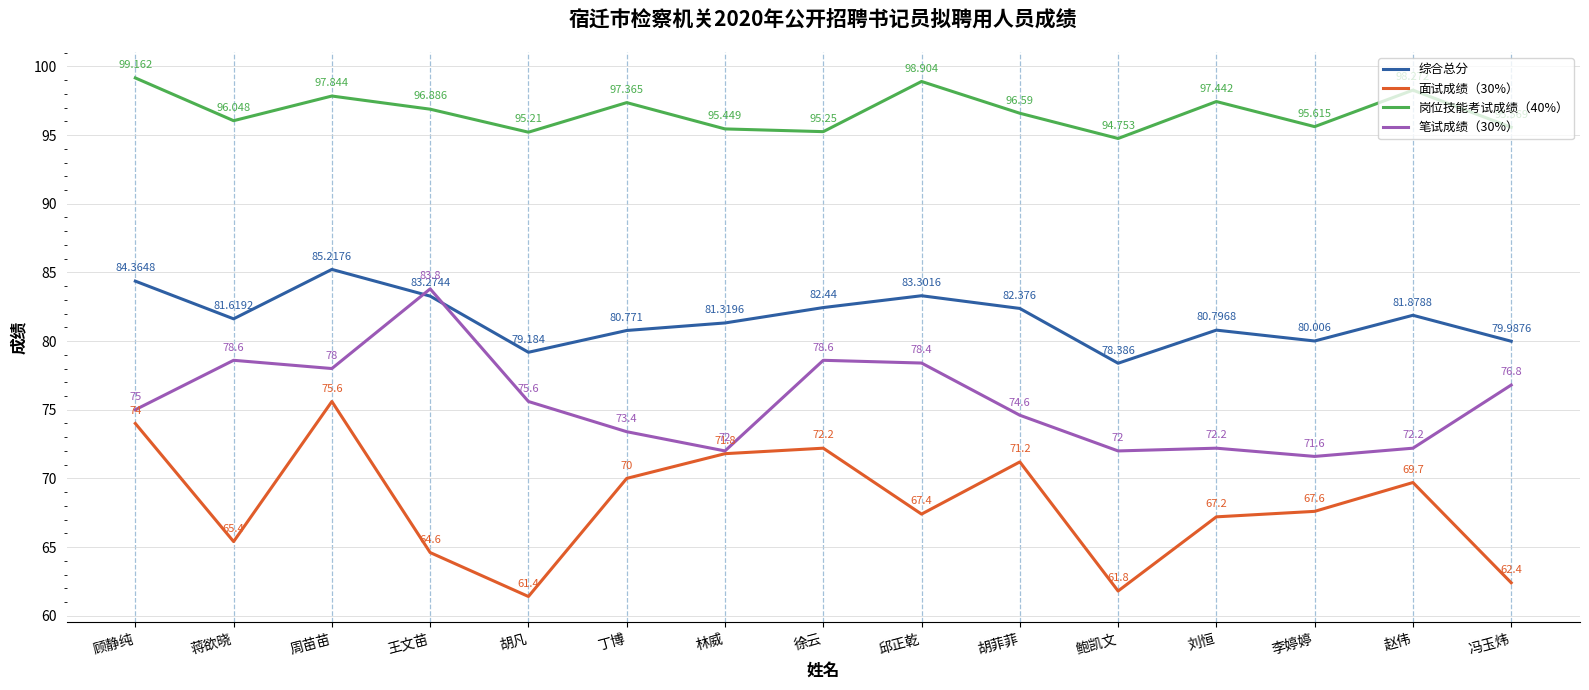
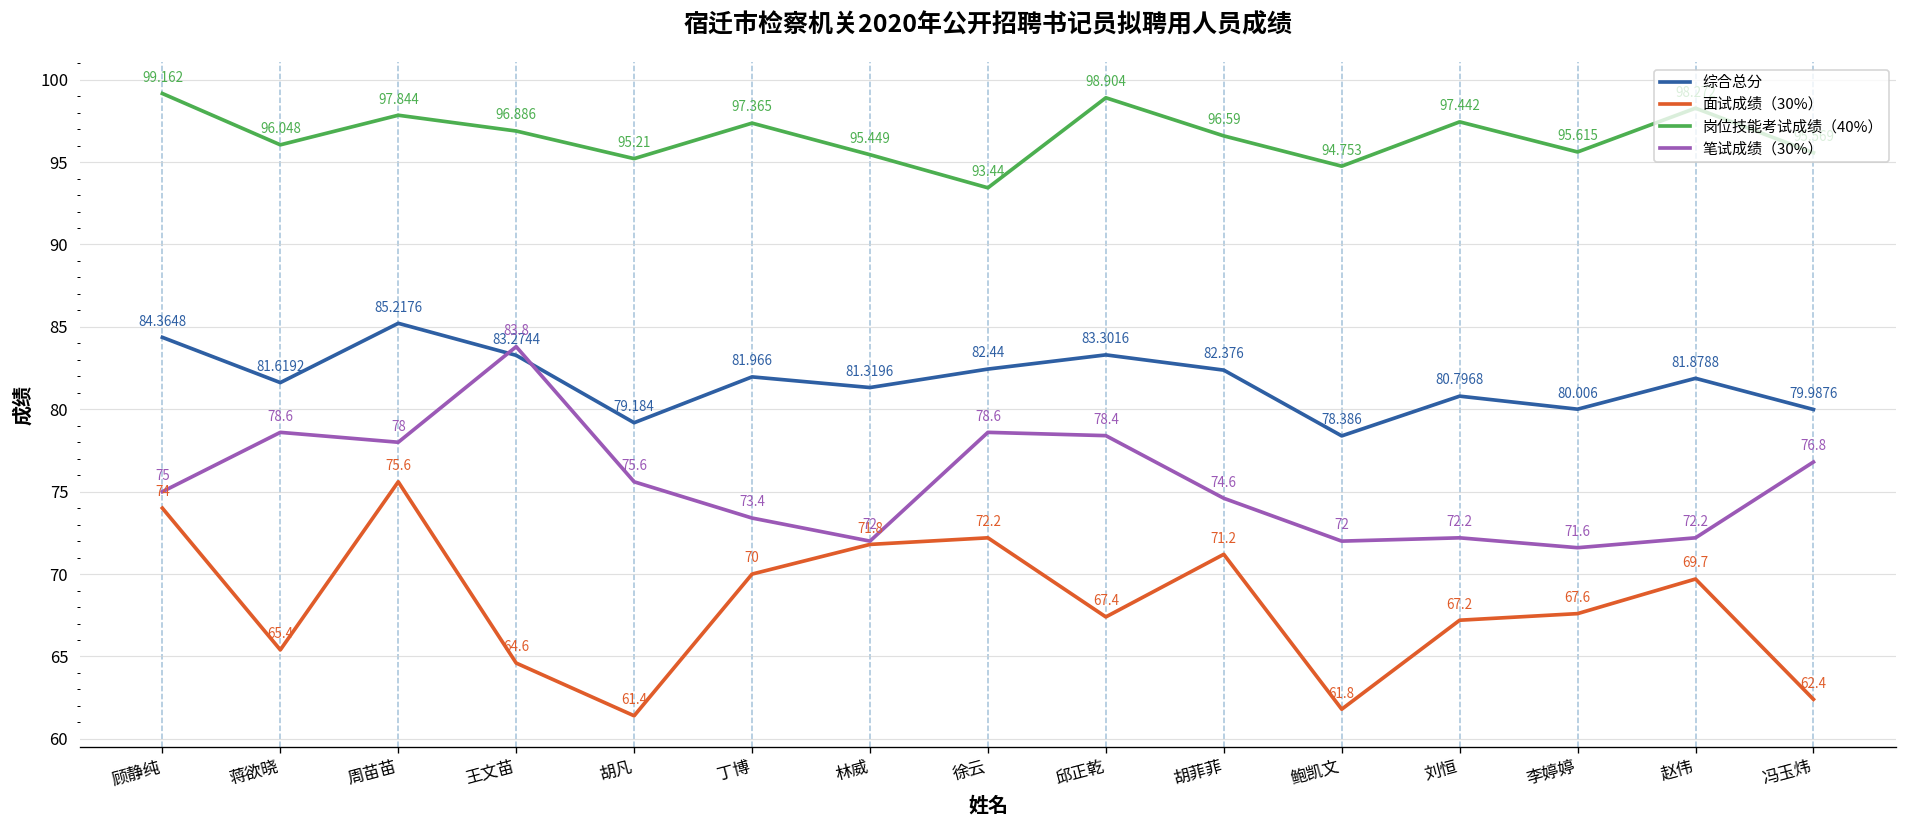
综合总分, 丁博: 80.771 -> 81.966
岗位技能考试成绩（40%）, 徐云: 95.25 -> 93.44
